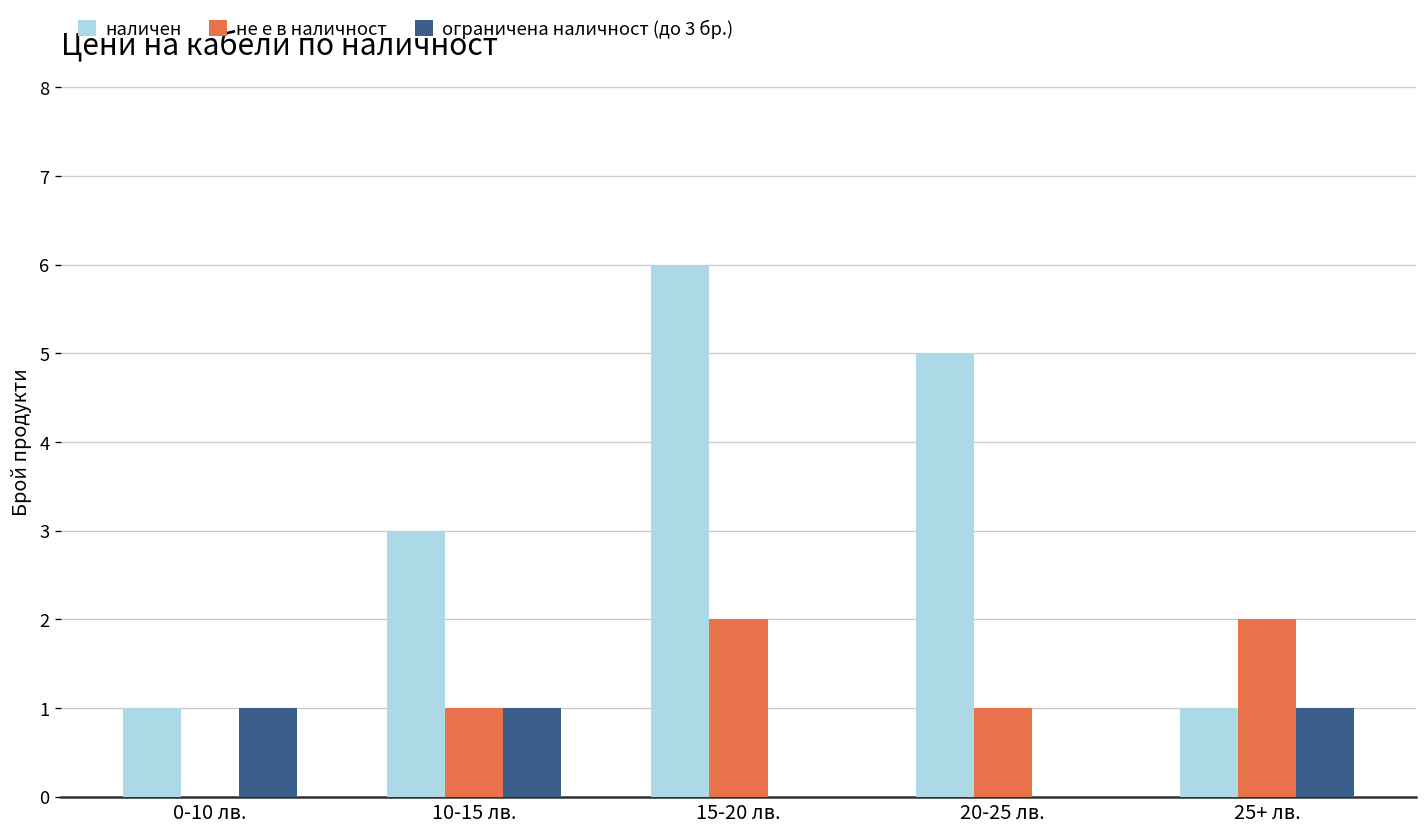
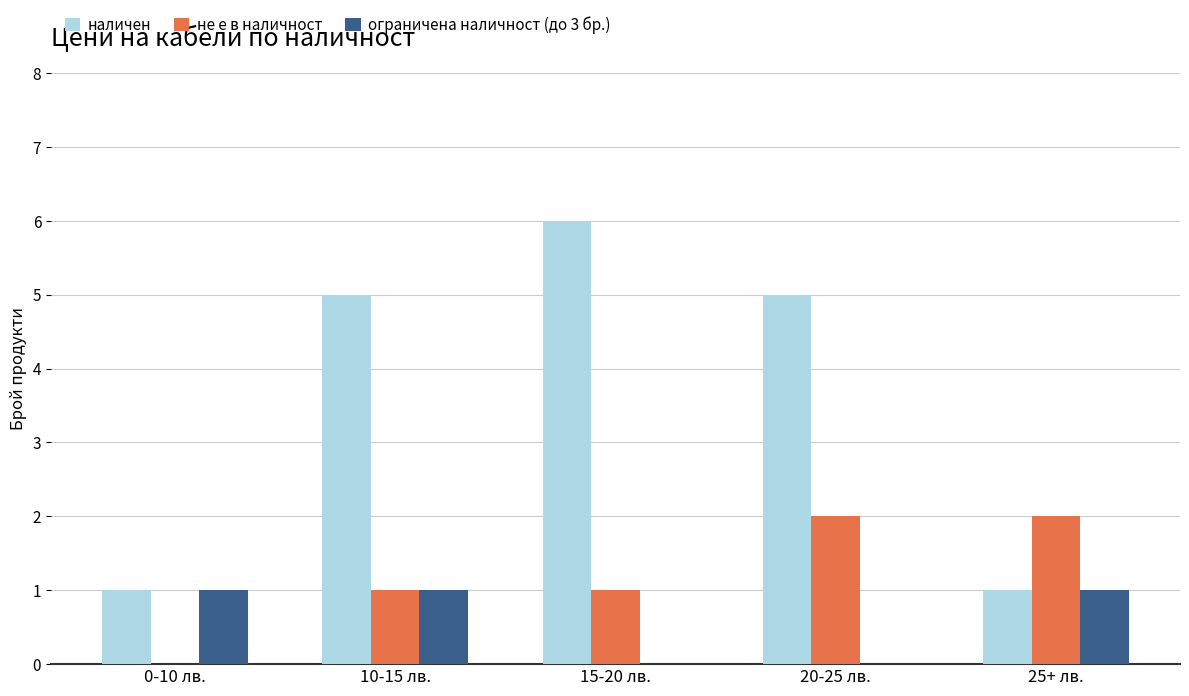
наличен, 10-15 лв.: 3 -> 5
не е в наличност, 15-20 лв.: 2 -> 1
не е в наличност, 20-25 лв.: 1 -> 2
